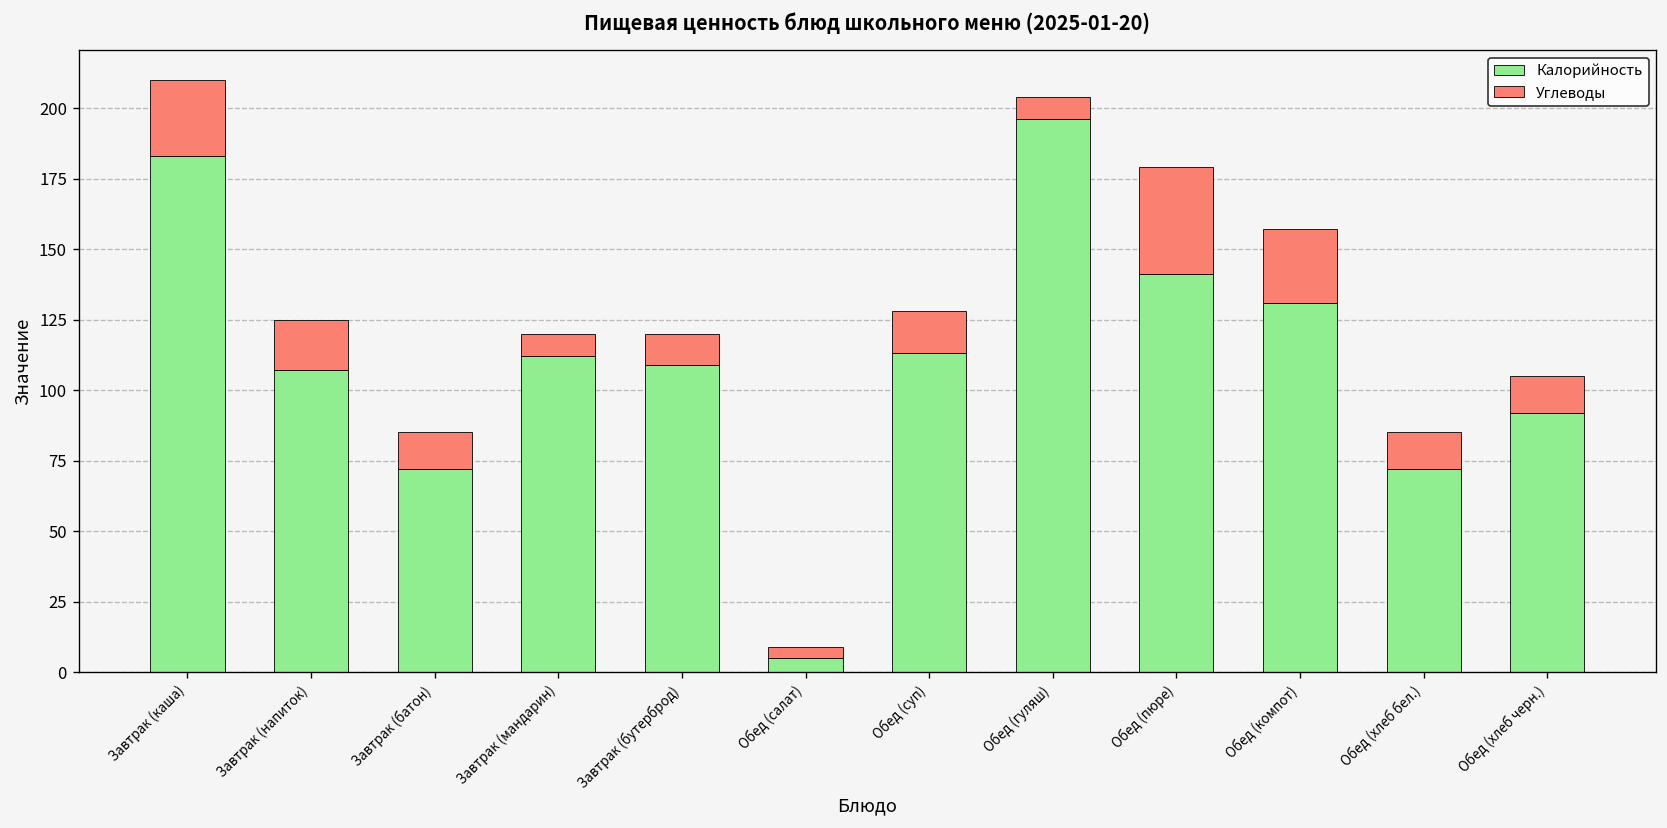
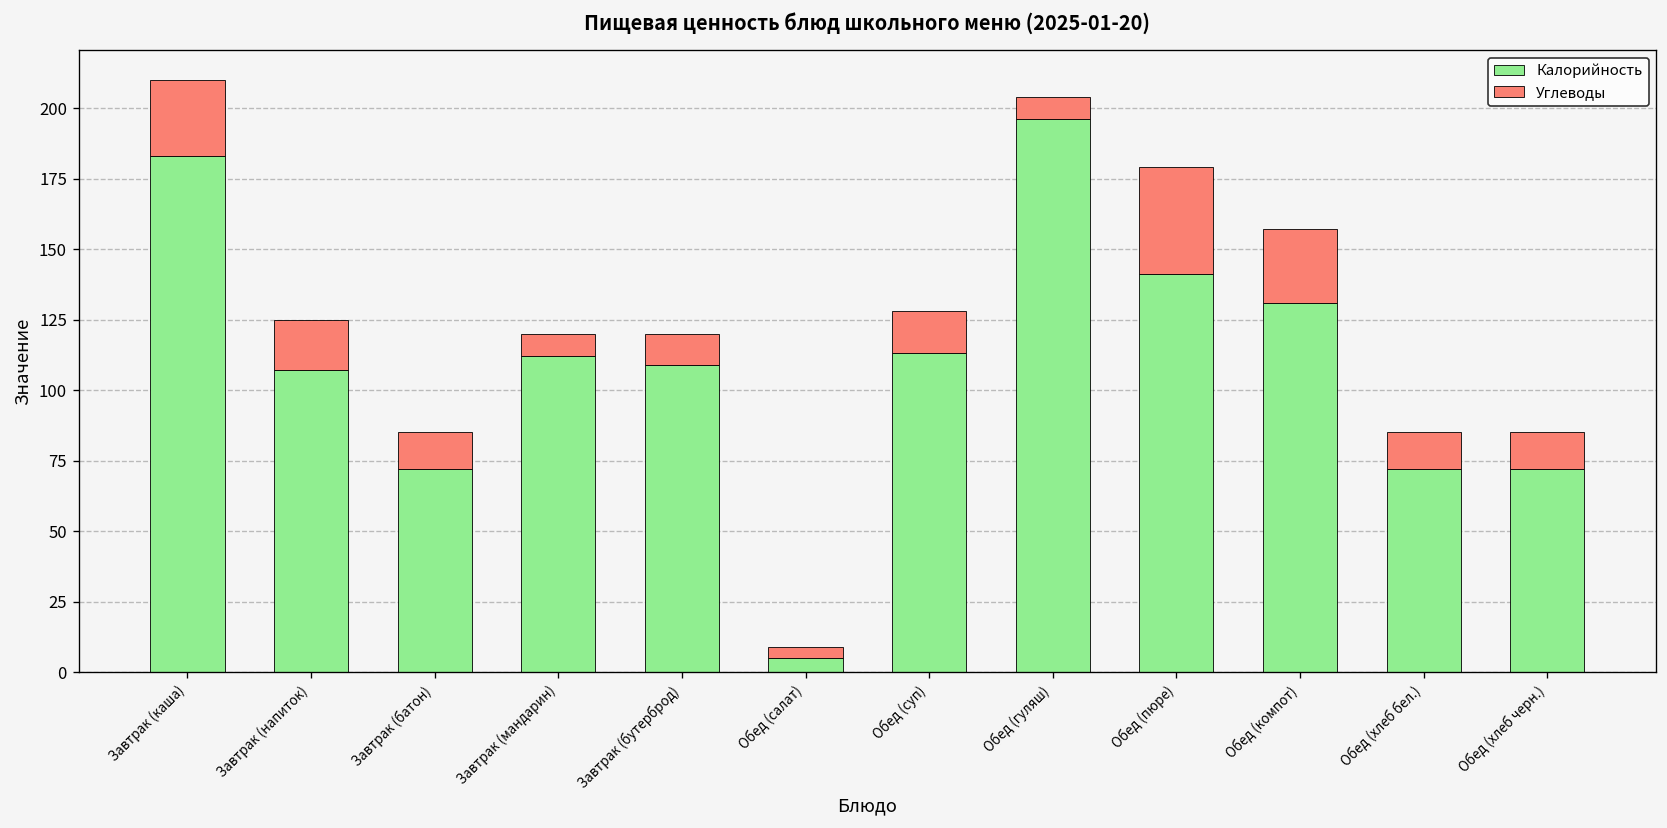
Калорийность, Обед (хлеб черн.): 92 -> 72
